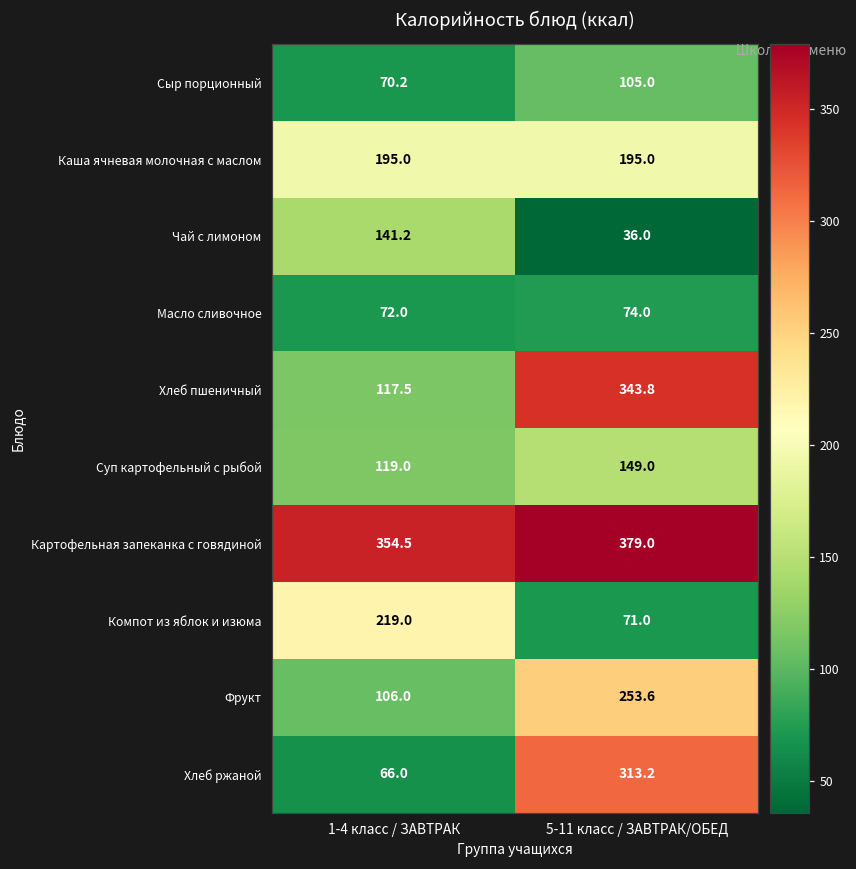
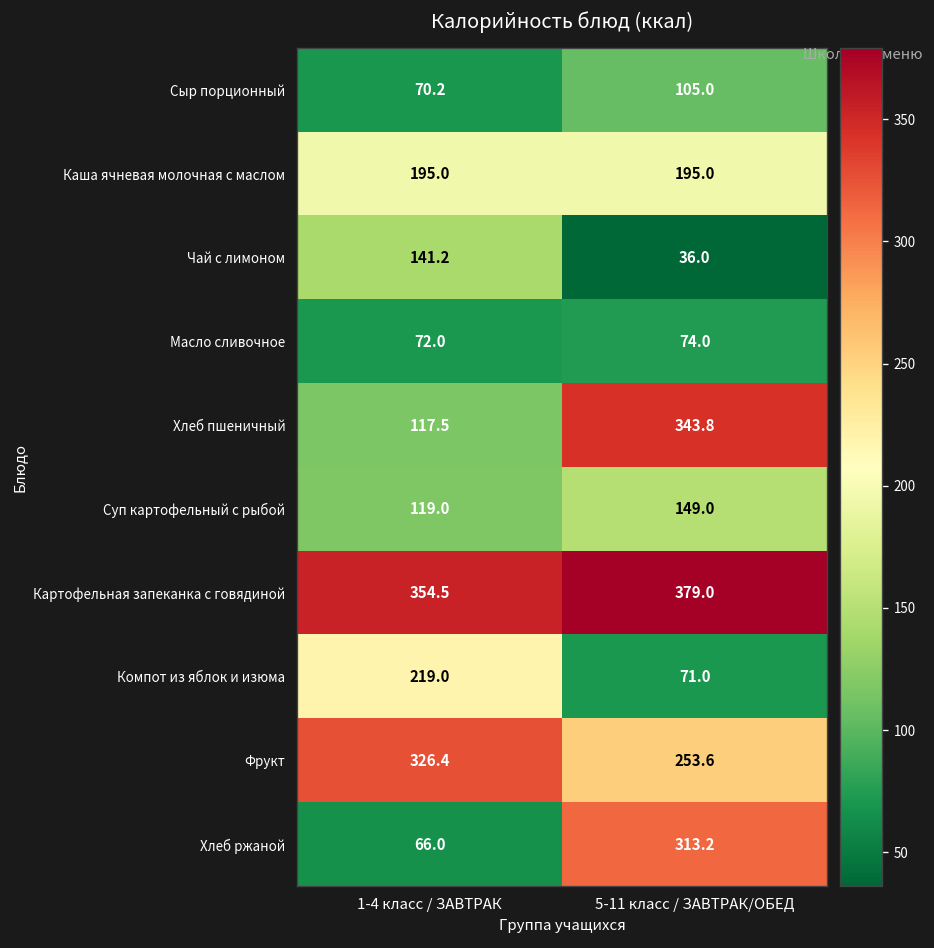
Фрукт, 1-4 класс / ЗАВТРАК: 106.0 -> 326.4
